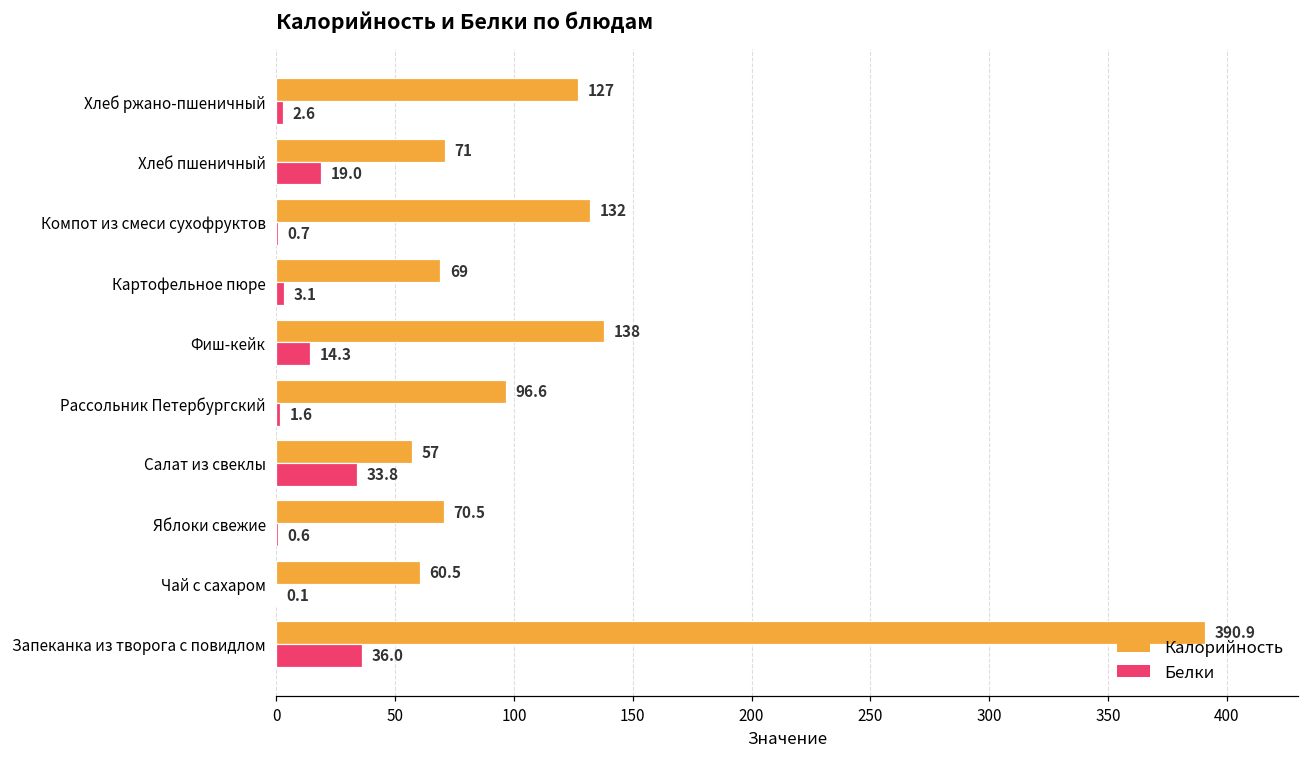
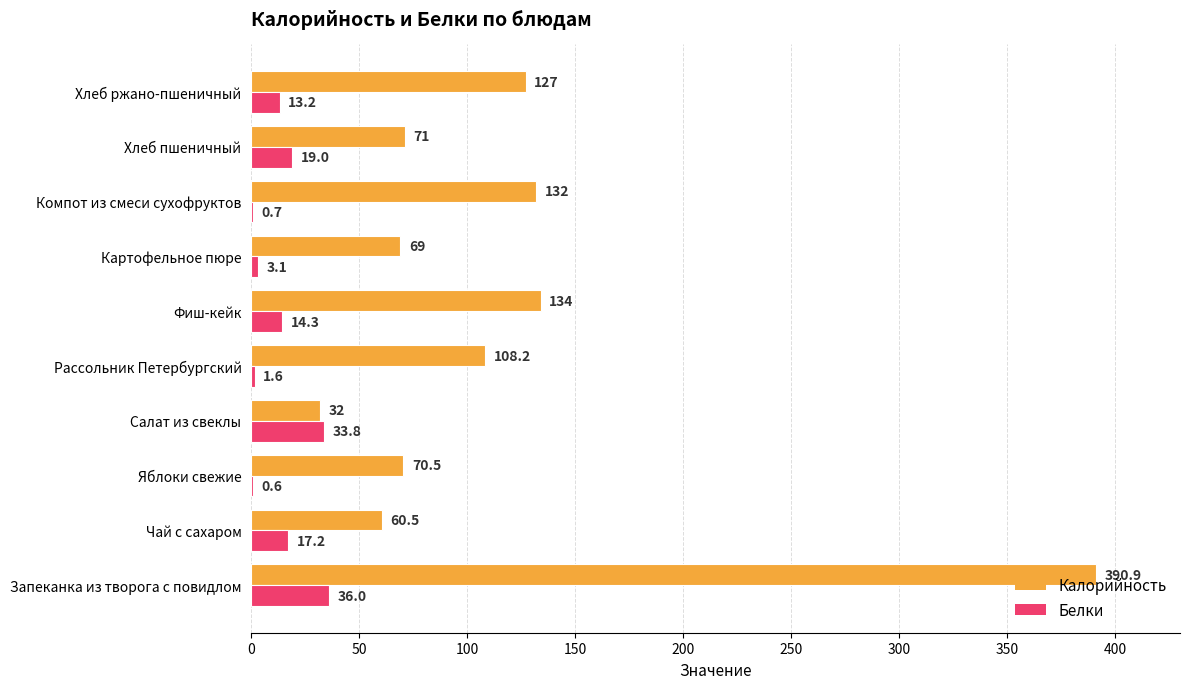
Белки, Хлеб ржано-пшеничный: 2.6 -> 13.2
Калорийность, Фиш-кейк: 138 -> 134
Калорийность, Рассольник Петербургский: 96.6 -> 108.2
Калорийность, Салат из свеклы: 57 -> 32
Белки, Чай с сахаром: 0.1 -> 17.2
